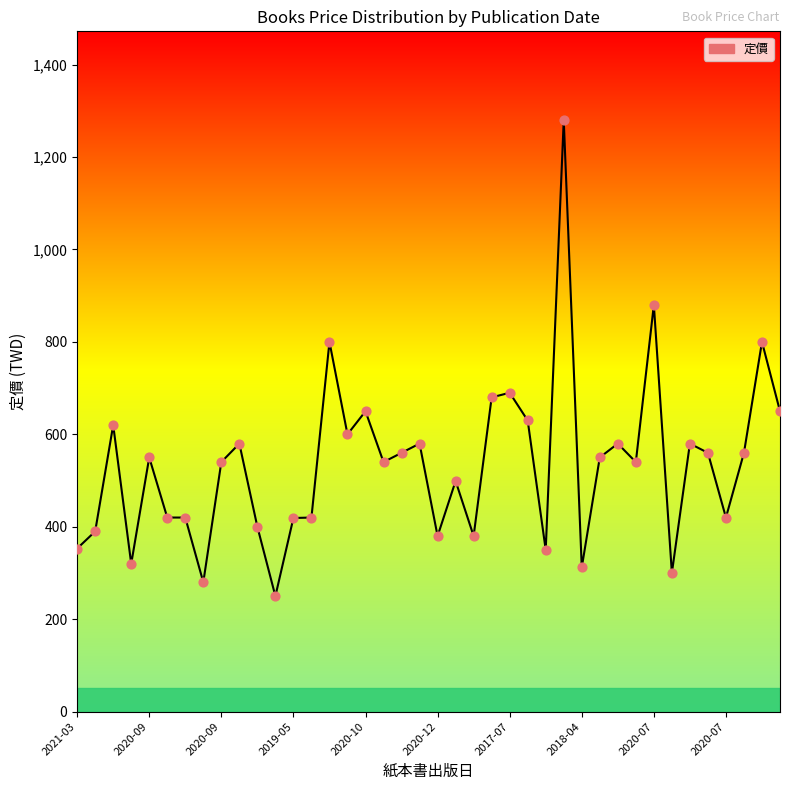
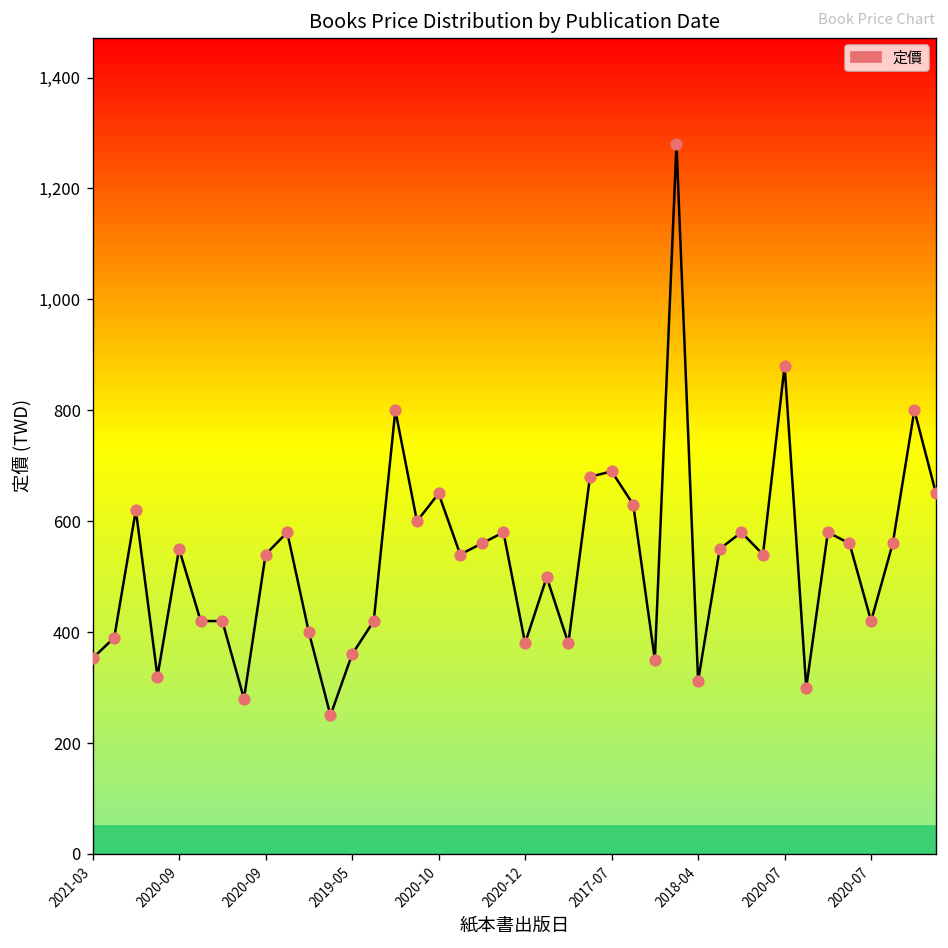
2019-05: 420 -> 360
